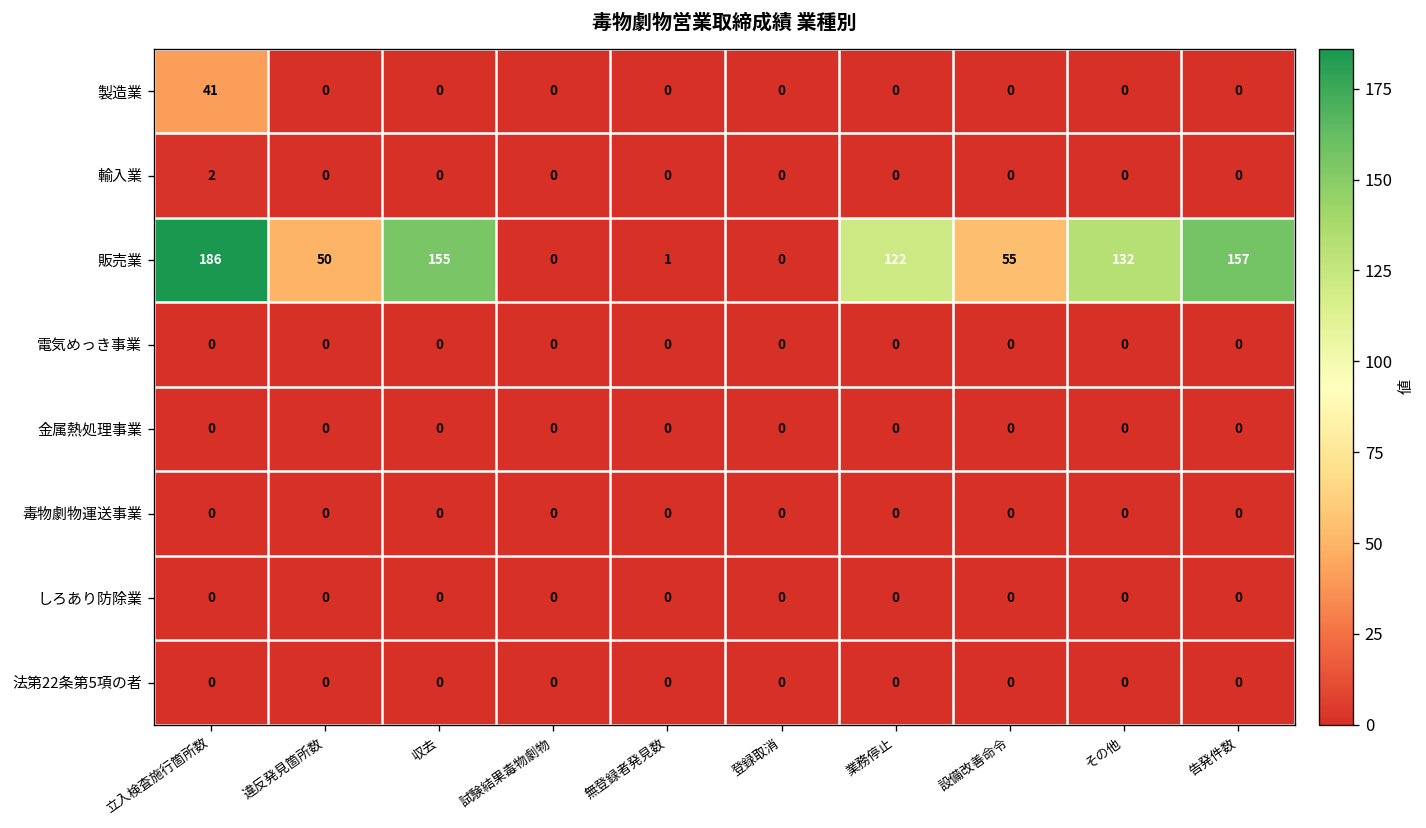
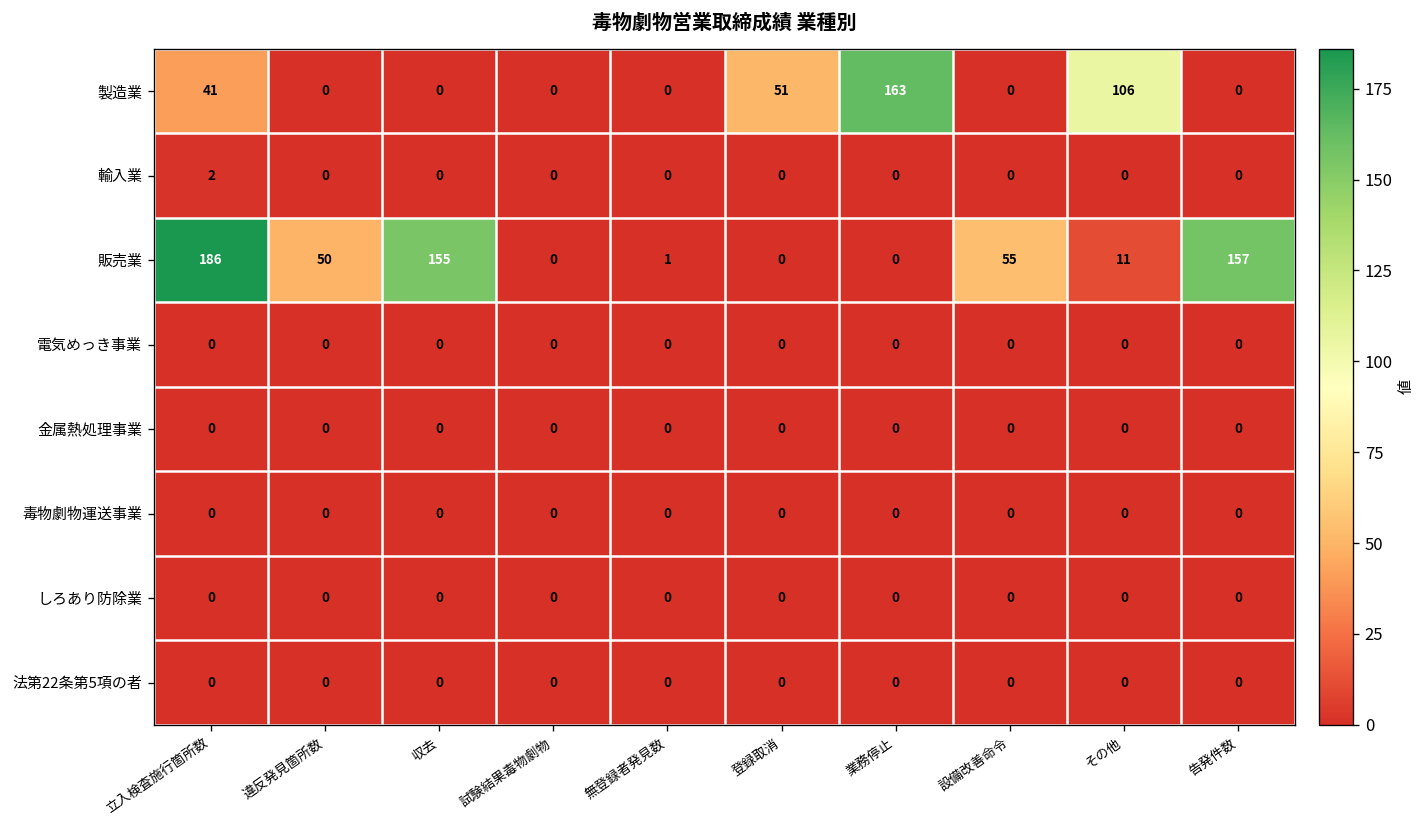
製造業, 登録取消: 0 -> 51
製造業, 業務停止: 0 -> 163
製造業, その他: 0 -> 106
販売業, 業務停止: 122 -> 0
販売業, その他: 132 -> 11
